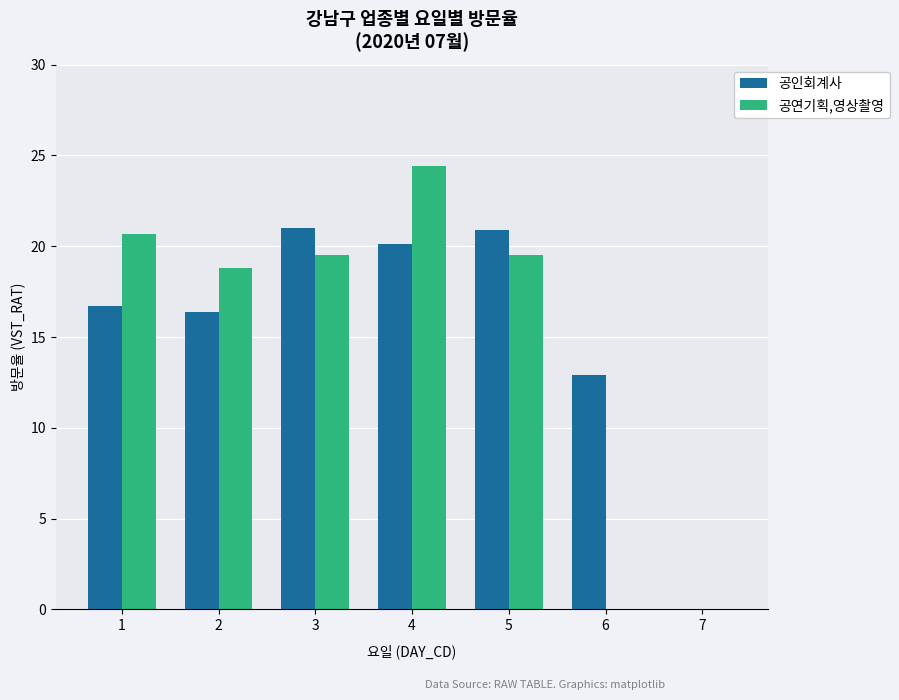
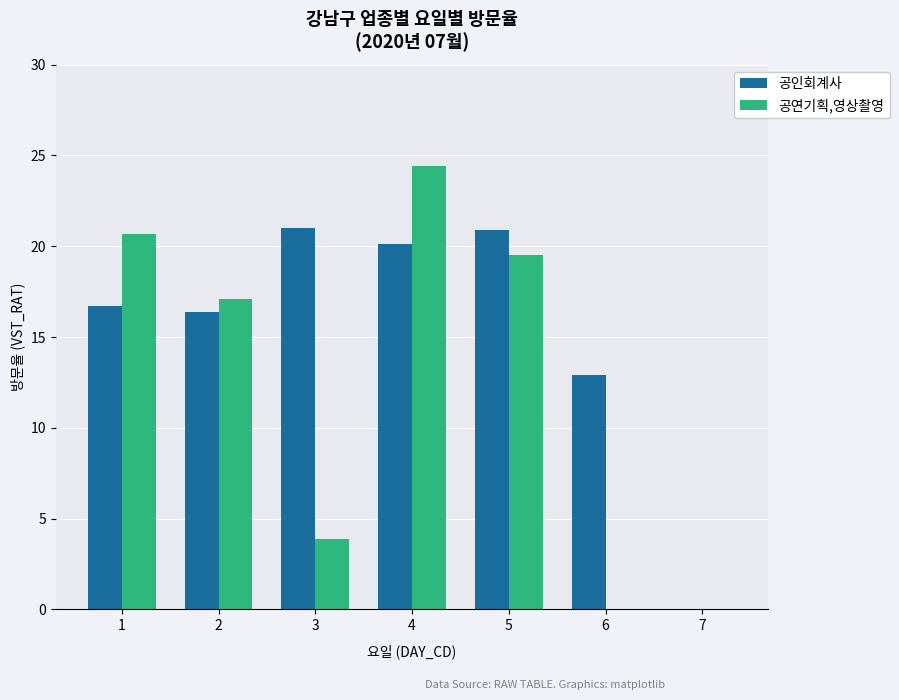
공연기획,영상촬영, 2: 18.8 -> 17.1
공연기획,영상촬영, 3: 19.5 -> 3.9
